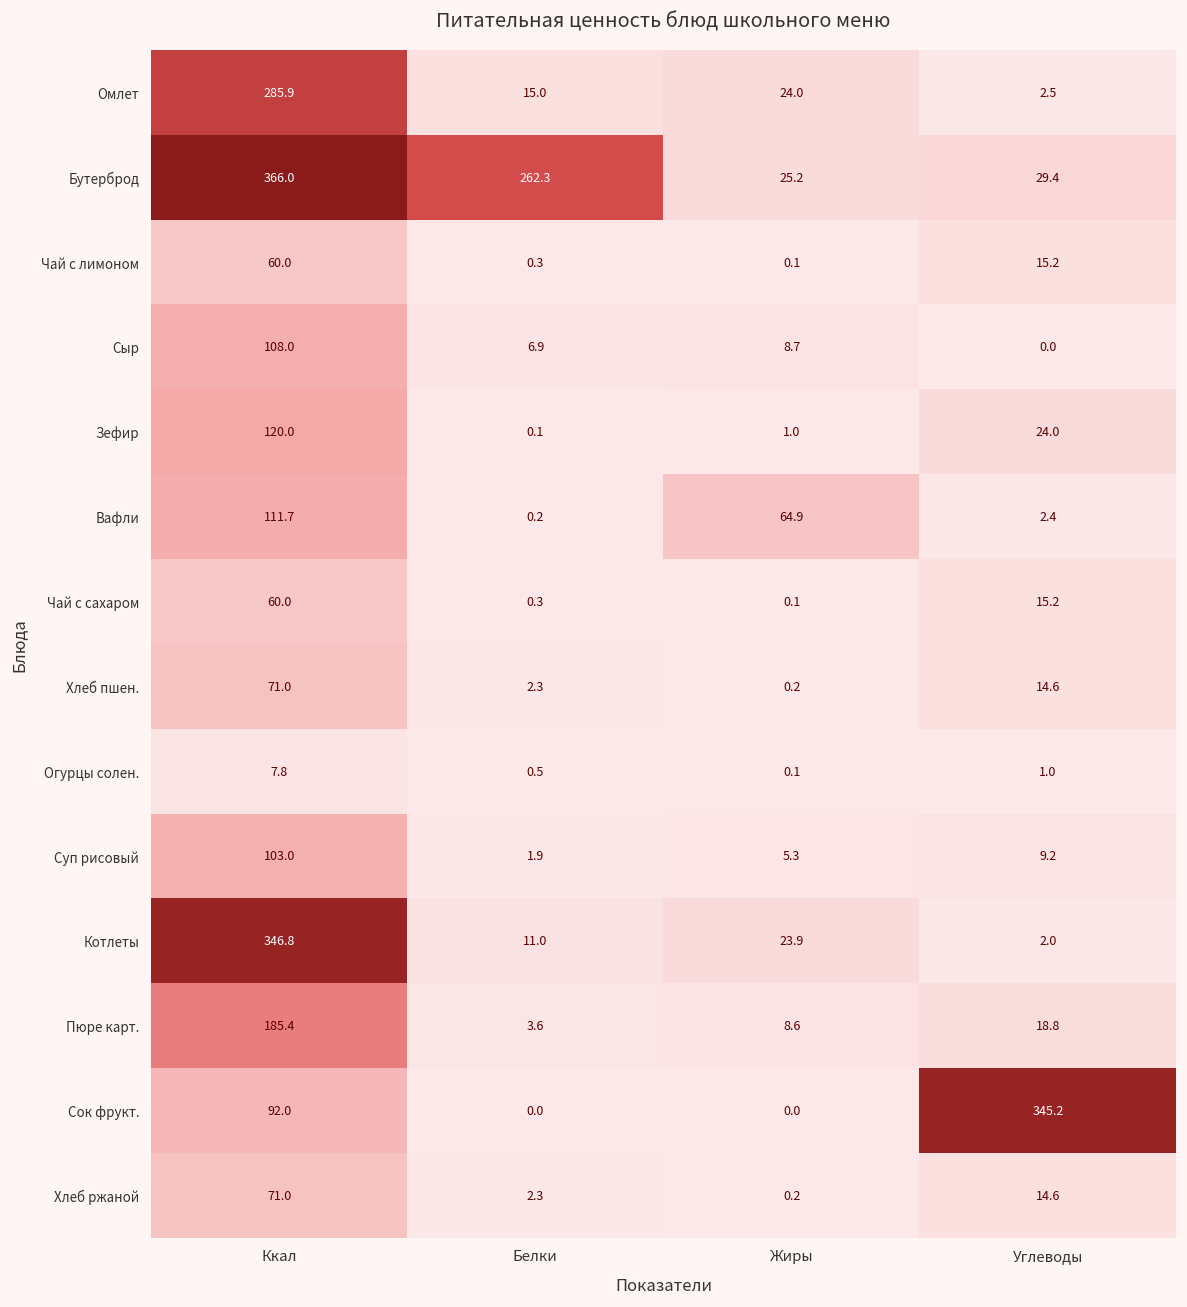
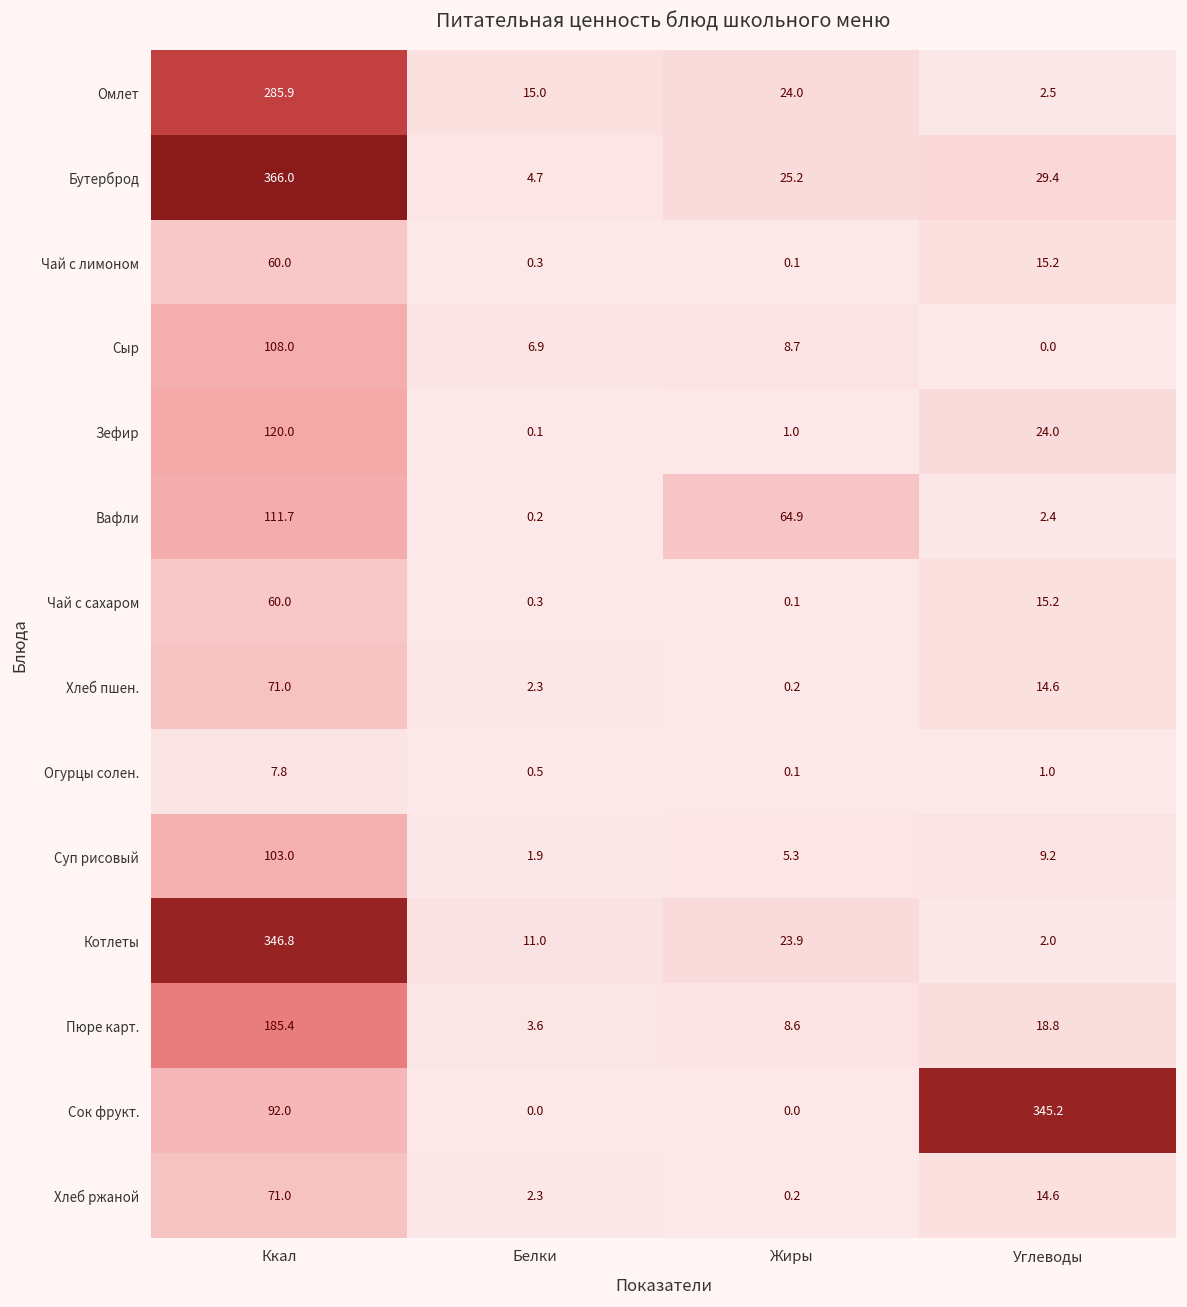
Бутерброд, Белки: 262.3 -> 4.7
